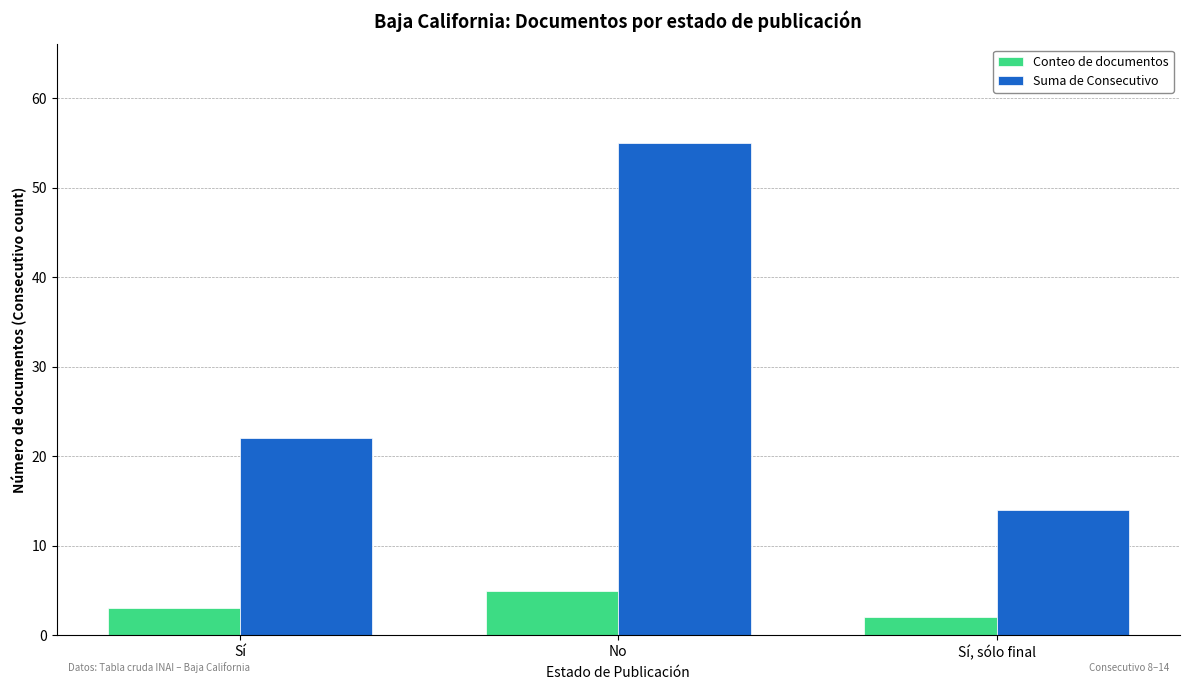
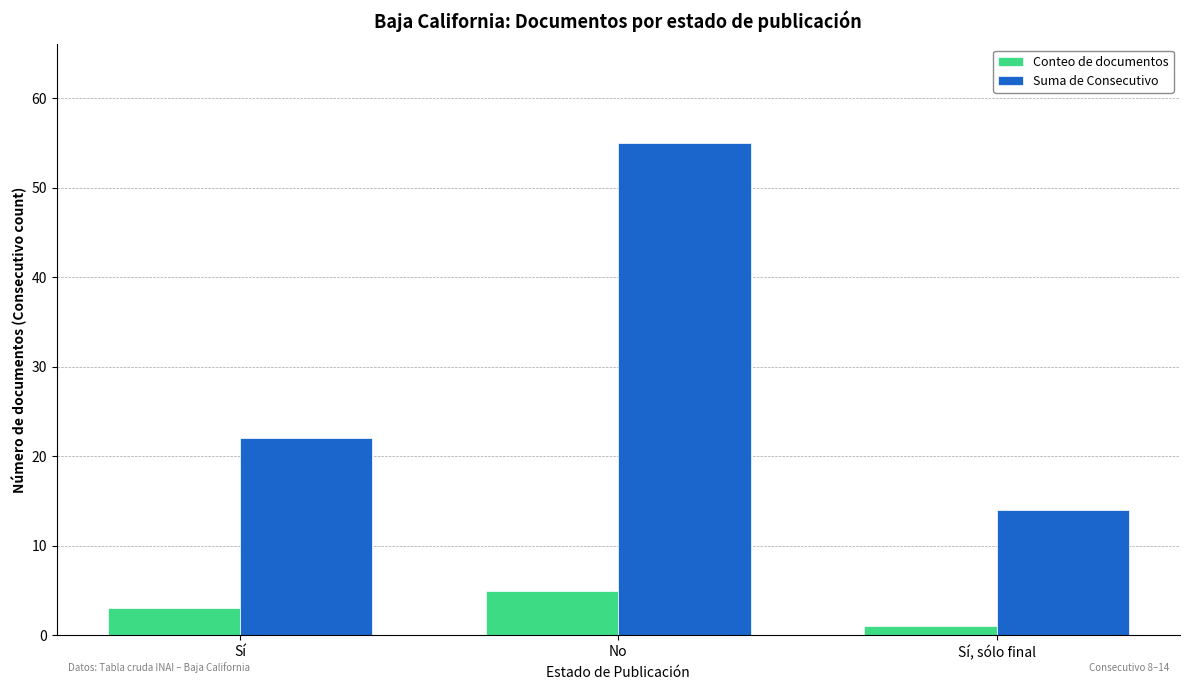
Conteo de documentos, Sí, sólo final: 2 -> 1
